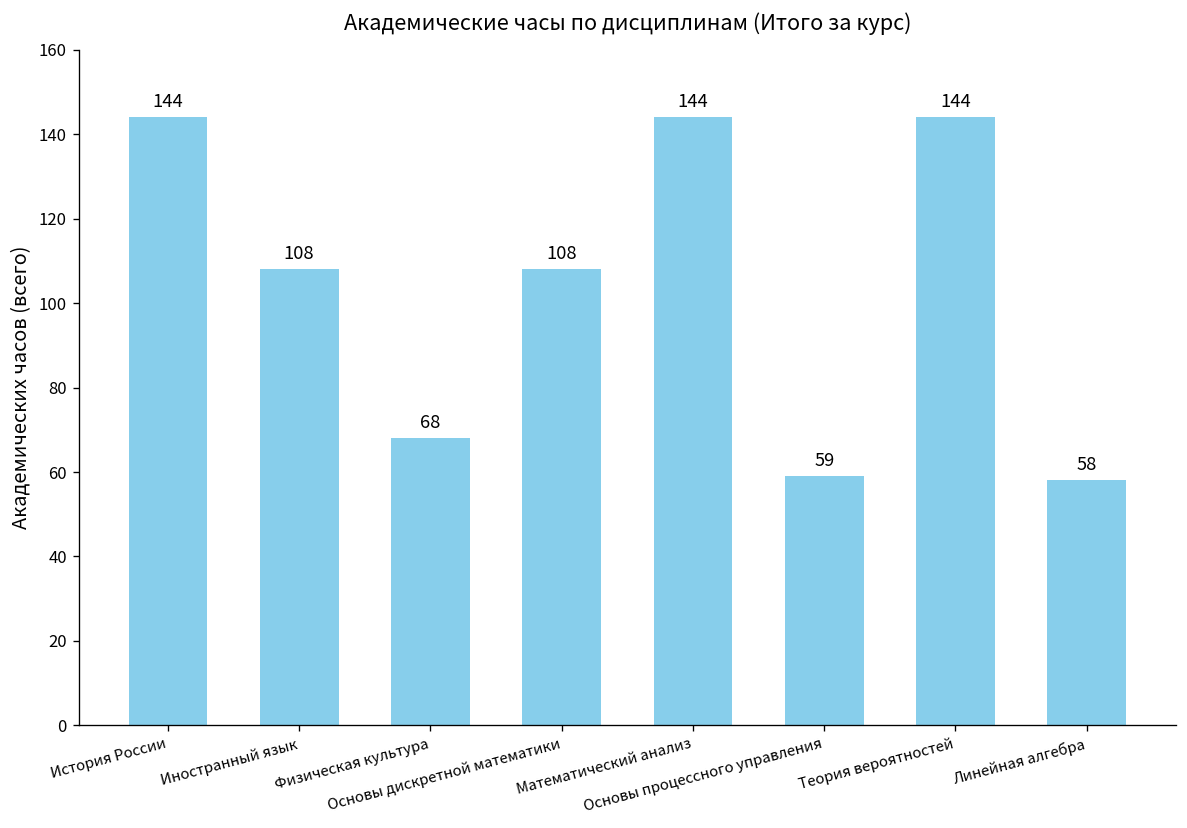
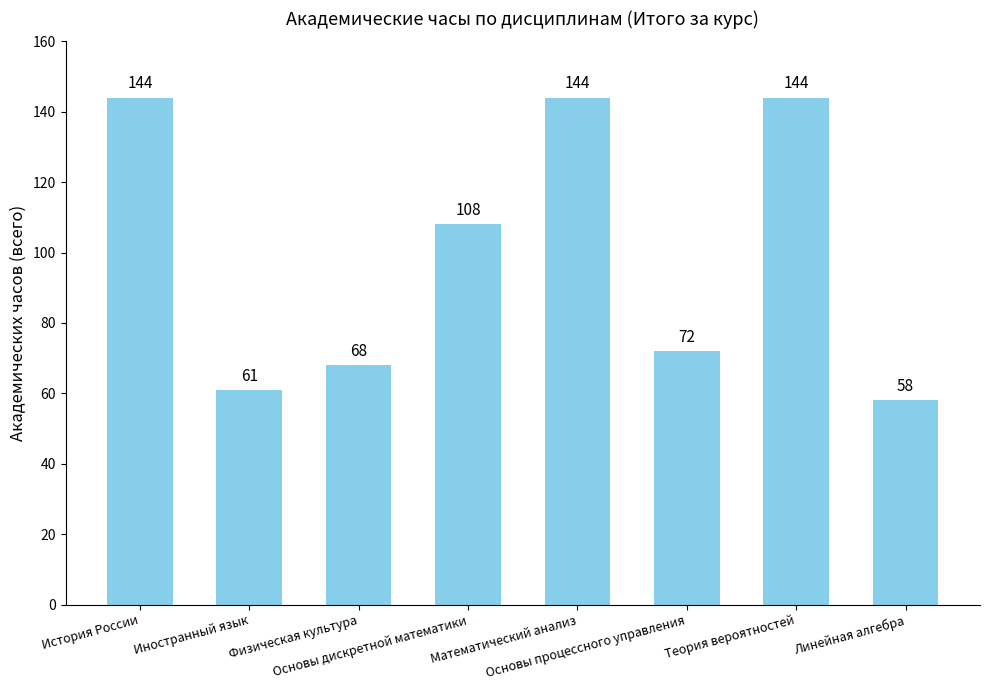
Иностранный язык: 108 -> 61
Основы процессного управления: 59 -> 72
